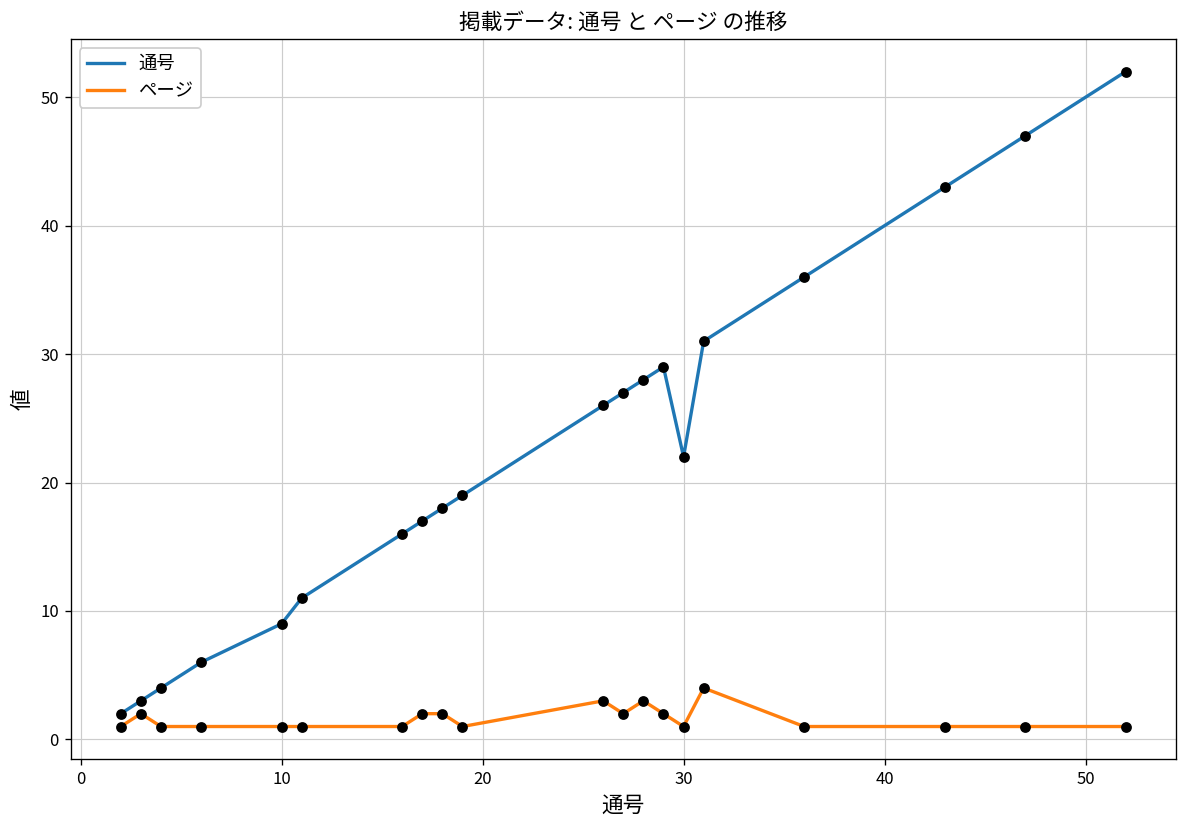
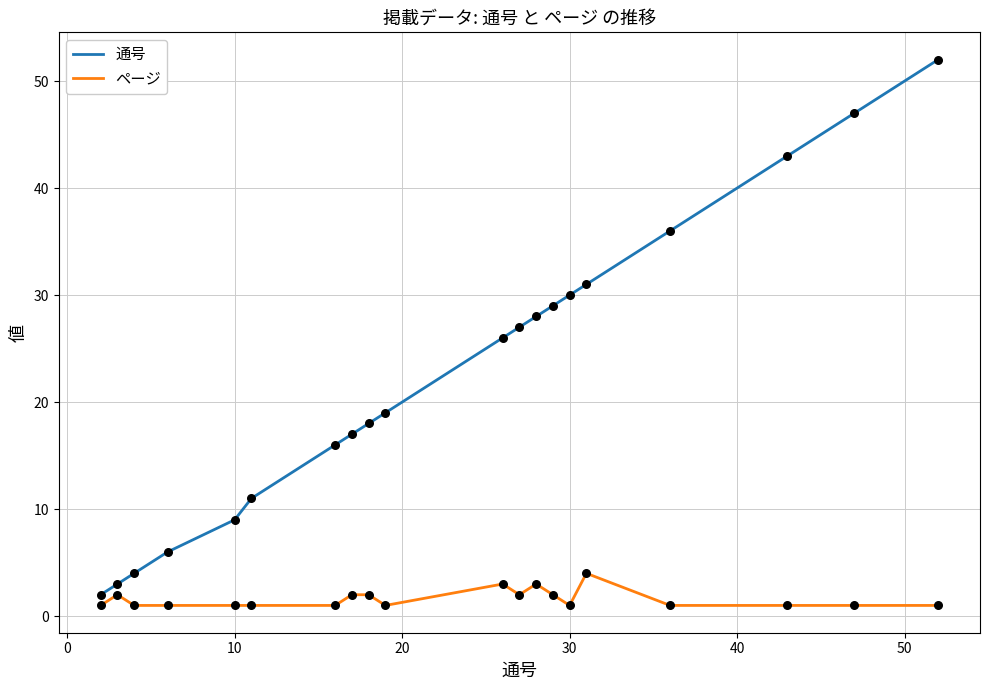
通号, 30: 22 -> 30
